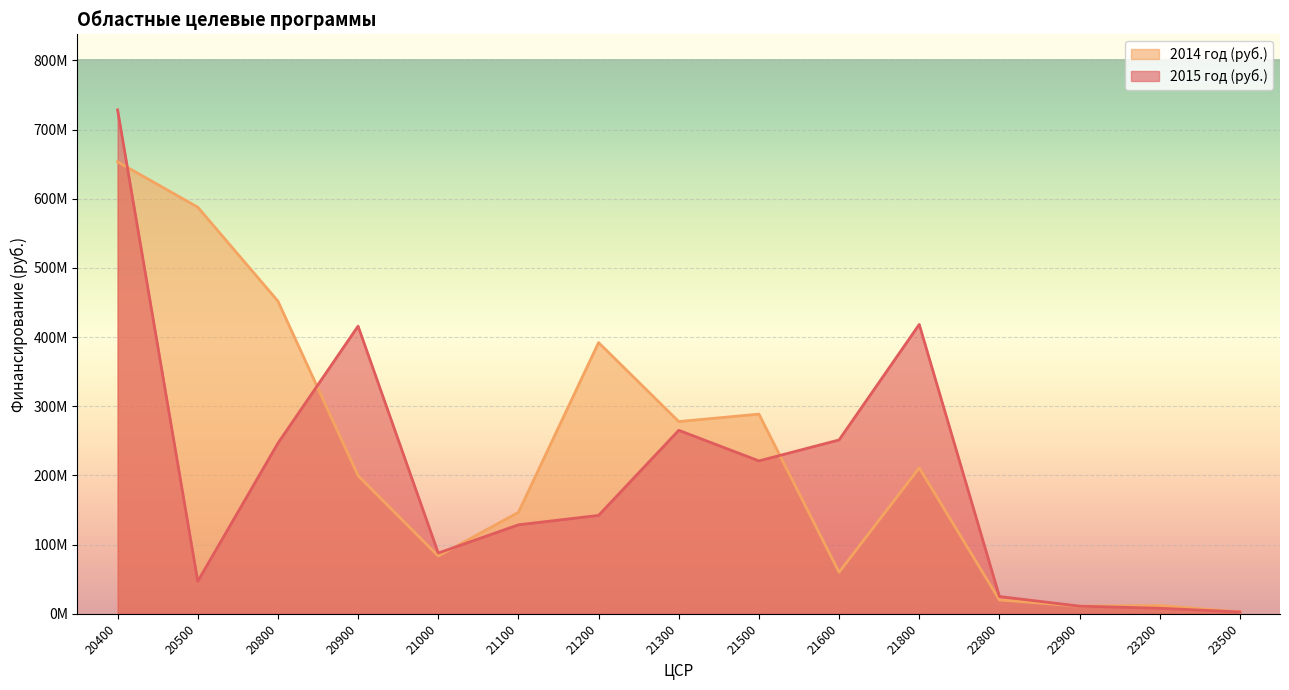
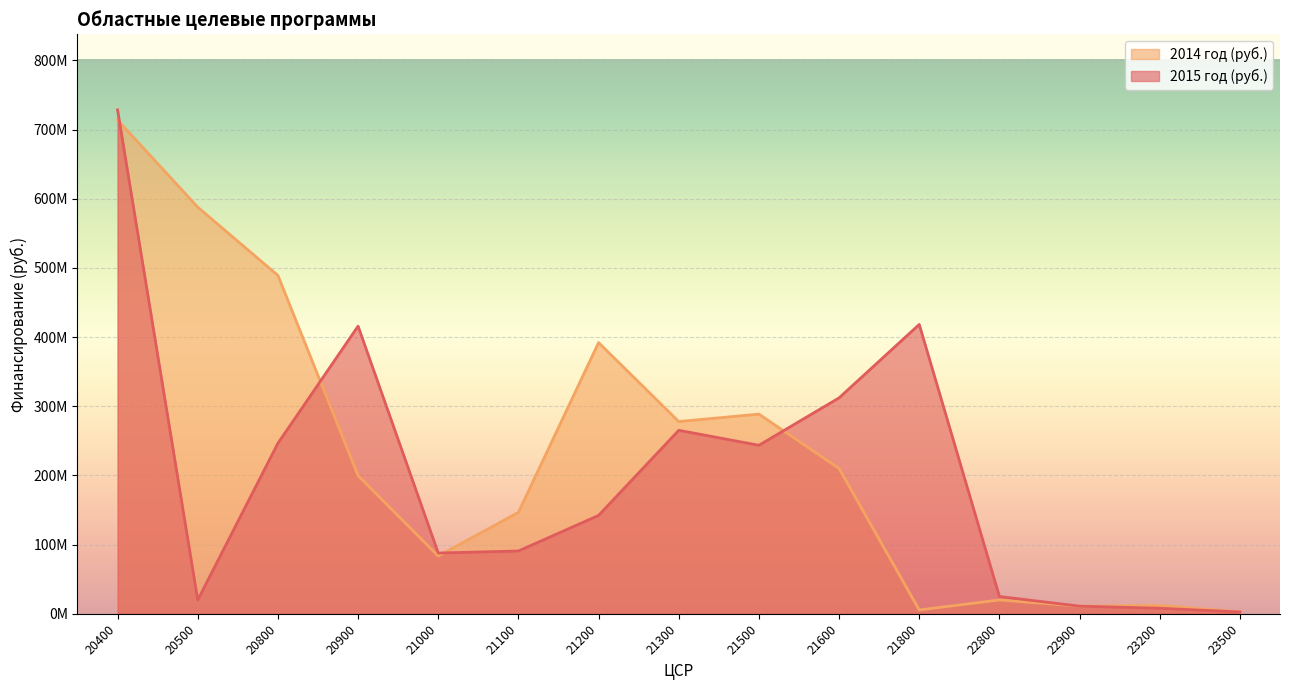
2014 год (руб.), 20400: 650000000 -> 710000000
2015 год (руб.), 20500: 50000000 -> 20000000
2014 год (руб.), 20800: 450000000 -> 490000000
2015 год (руб.), 21100: 130000000 -> 90000000
2015 год (руб.), 21500: 220000000 -> 240000000
2014 год (руб.), 21600: 60000000 -> 210000000
2015 год (руб.), 21600: 250000000 -> 310000000
2014 год (руб.), 21800: 210000000 -> 10000000
